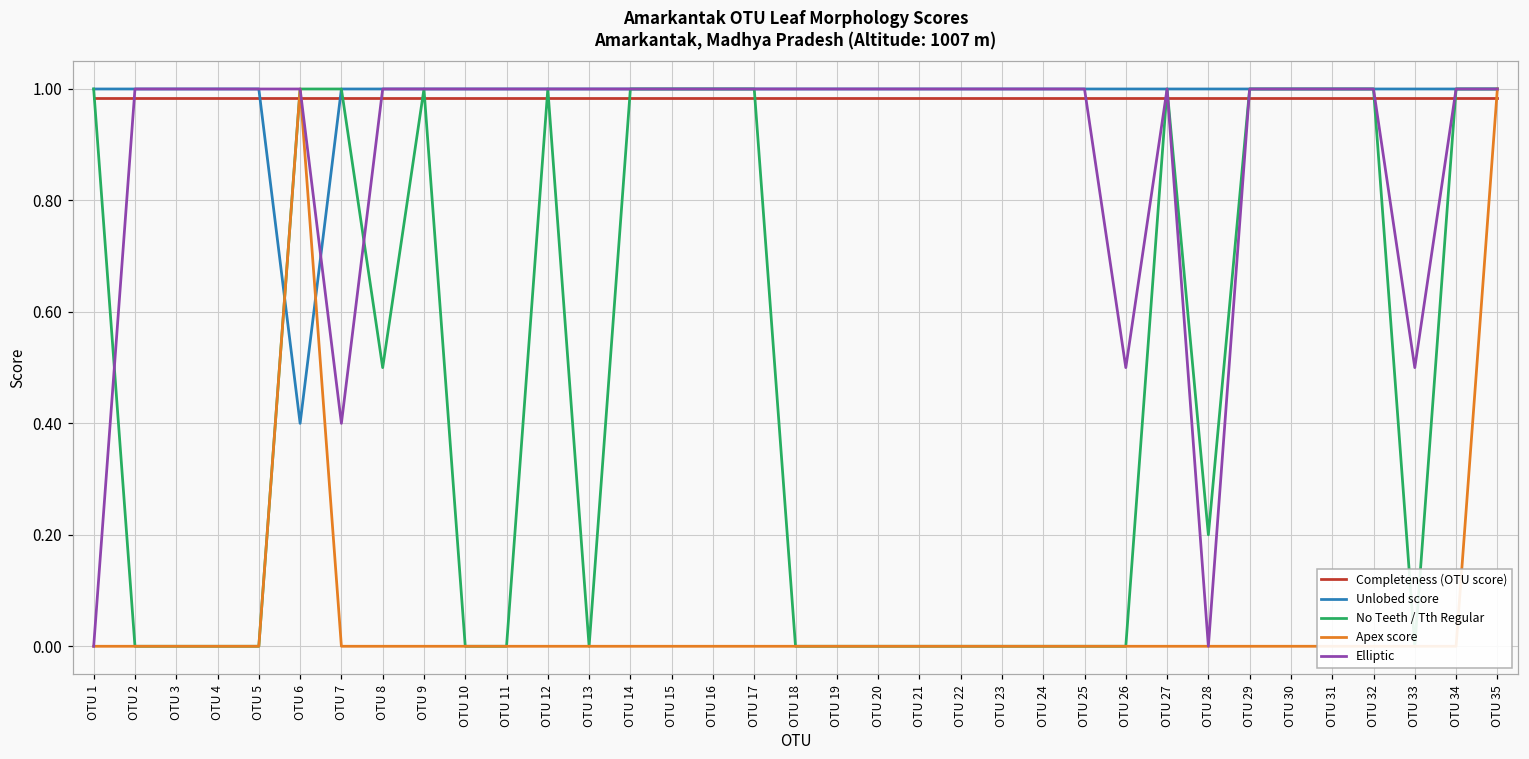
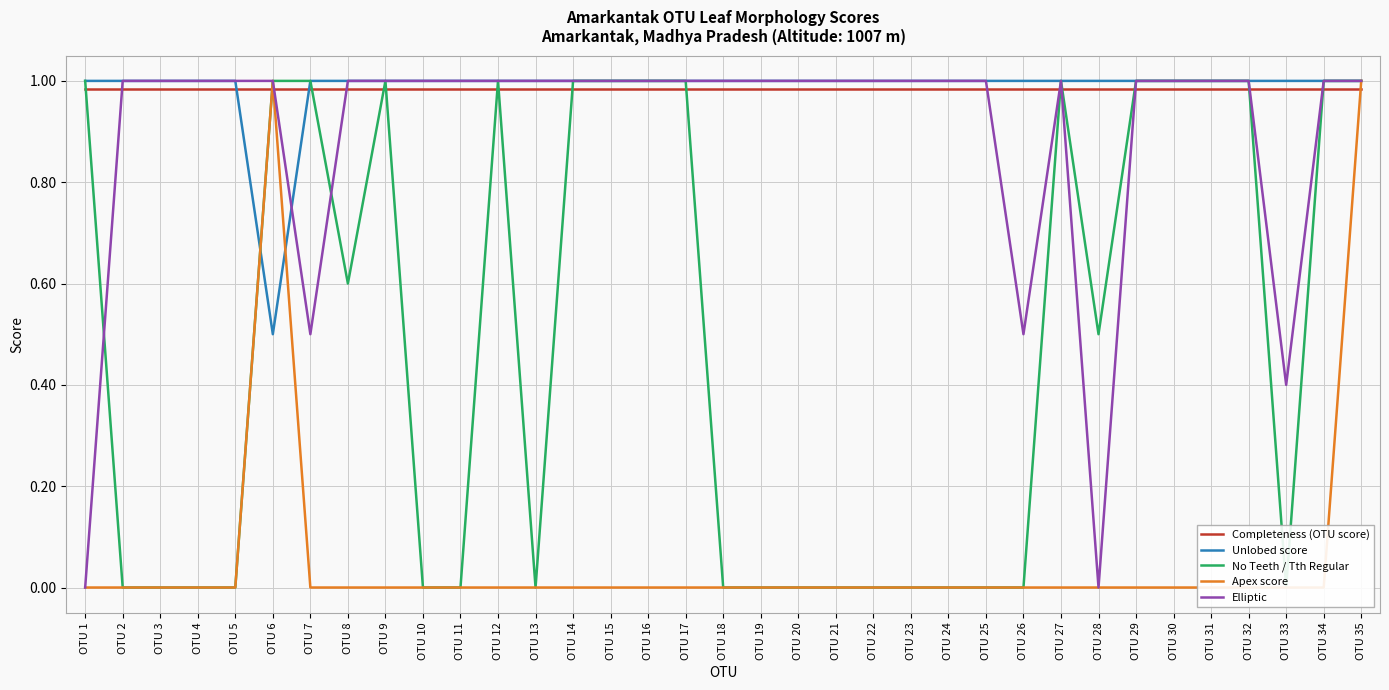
Unlobed score, OTU 6: 0.4 -> 0.5
Elliptic, OTU 7: 0.4 -> 0.5
No Teeth / Tth Regular, OTU 8: 0.5 -> 0.6
No Teeth / Tth Regular, OTU 28: 0.2 -> 0.5
Elliptic, OTU 33: 0.5 -> 0.4
